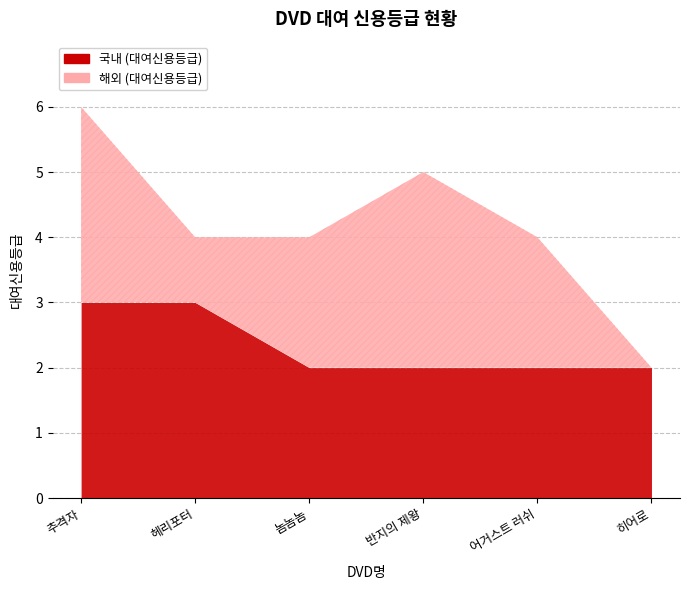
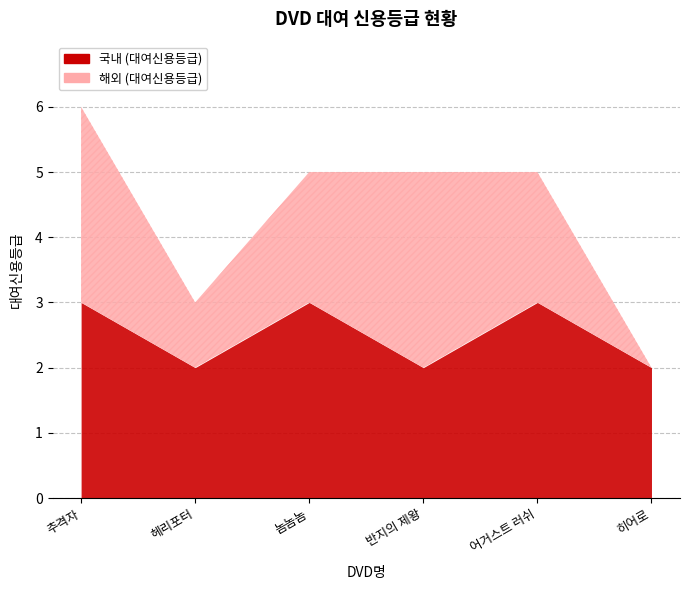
국내 (대여신용등급), 헤리포터: 3 -> 2
국내 (대여신용등급), 놈놈놈: 2 -> 3
국내 (대여신용등급), 어거스트 러쉬: 2 -> 3
